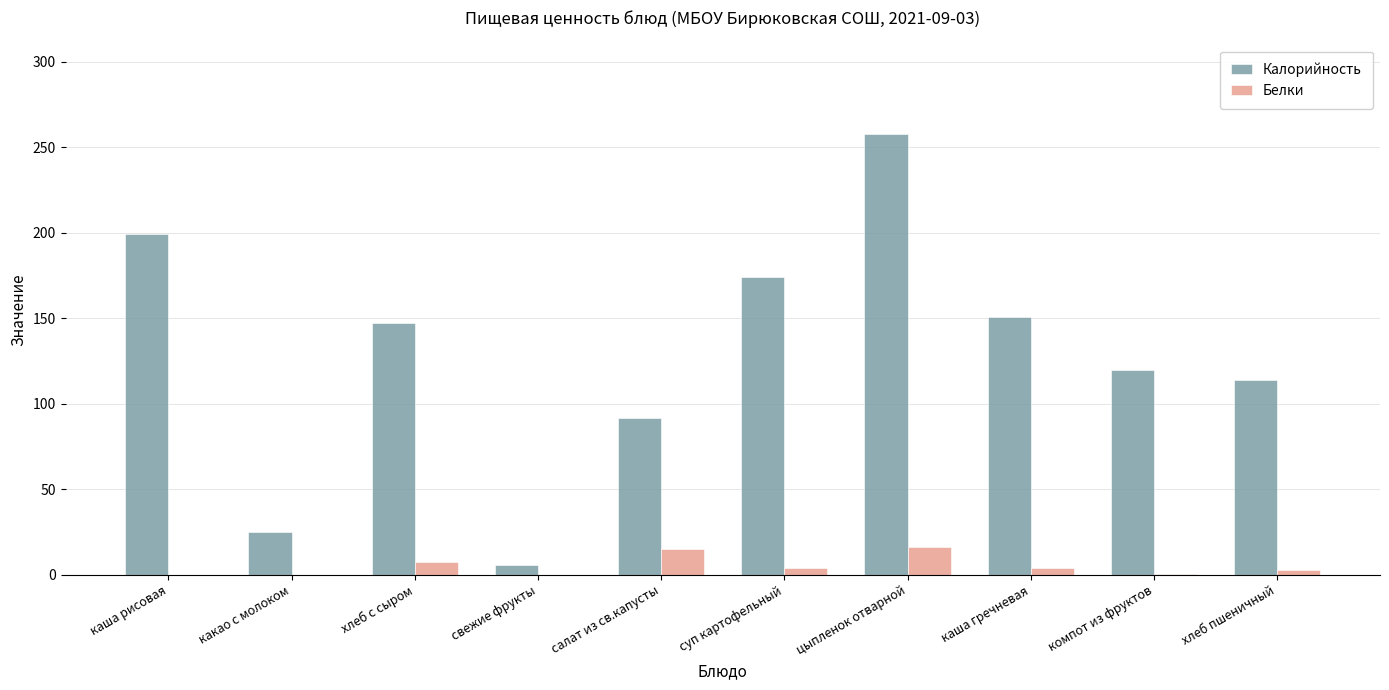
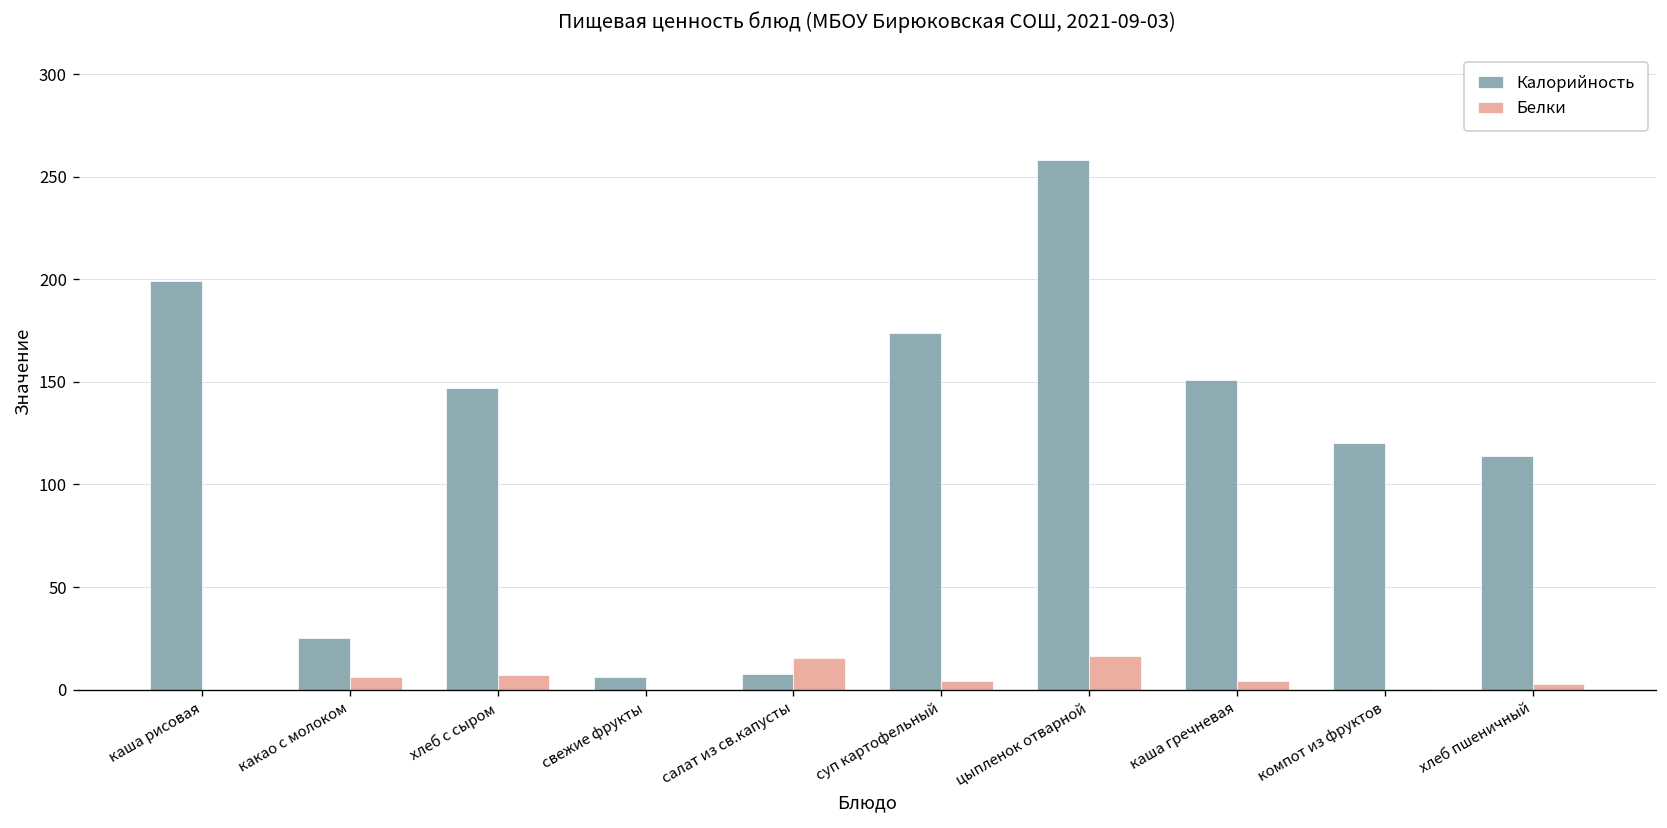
Белки, какао с молоком: 0 -> 6
Калорийность, салат из св.капусты: 92 -> 8
